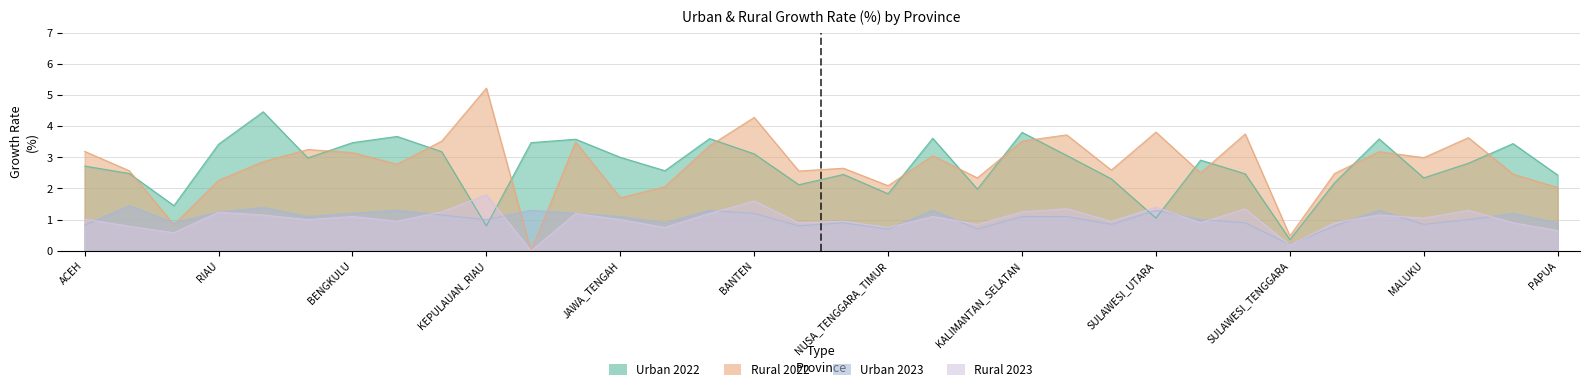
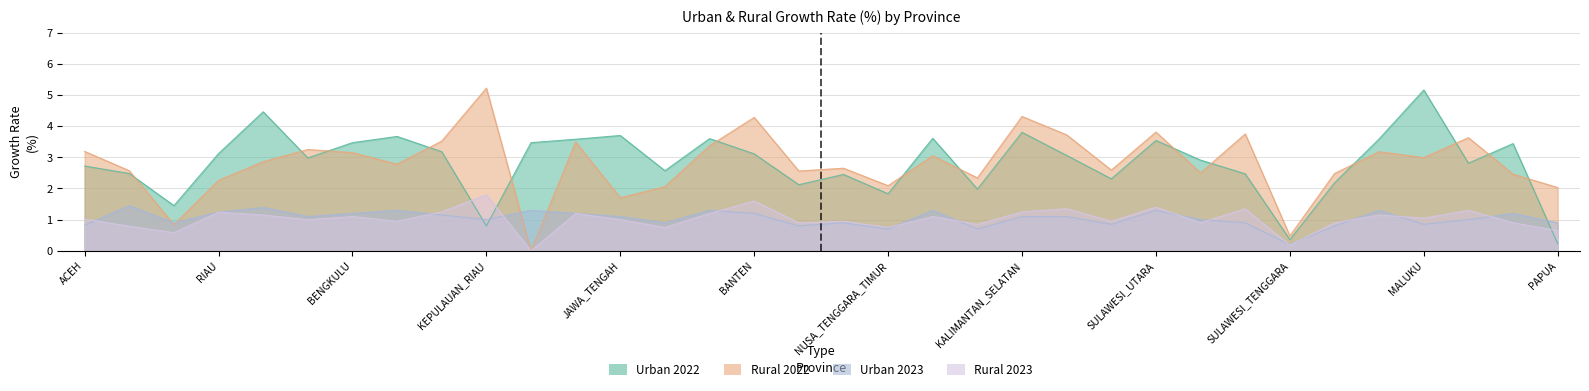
Urban 2022, RIAU: 3.4 -> 3.1
Urban 2022, JAWA_TENGAH: 3.0 -> 3.7
Rural 2022, KALIMANTAN_SELATAN: 3.5 -> 4.3
Urban 2022, SULAWESI_UTARA: 1.1 -> 3.5
Urban 2022, MALUKU: 2.3 -> 5.2
Urban 2022, PAPUA: 2.4 -> 0.2
